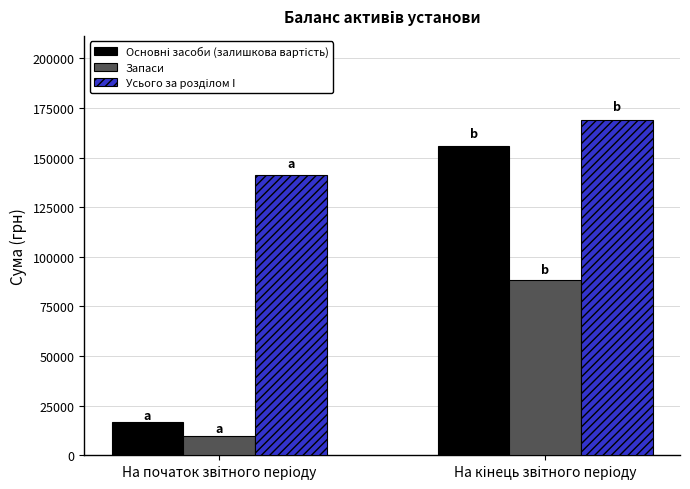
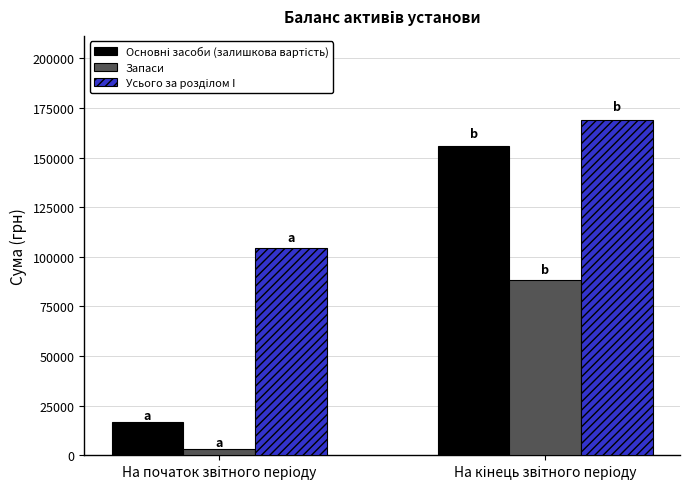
Запаси, На початок звітного періоду: 10000 -> 3000
Усього за розділом І, На початок звітного періоду: 141000 -> 104000
